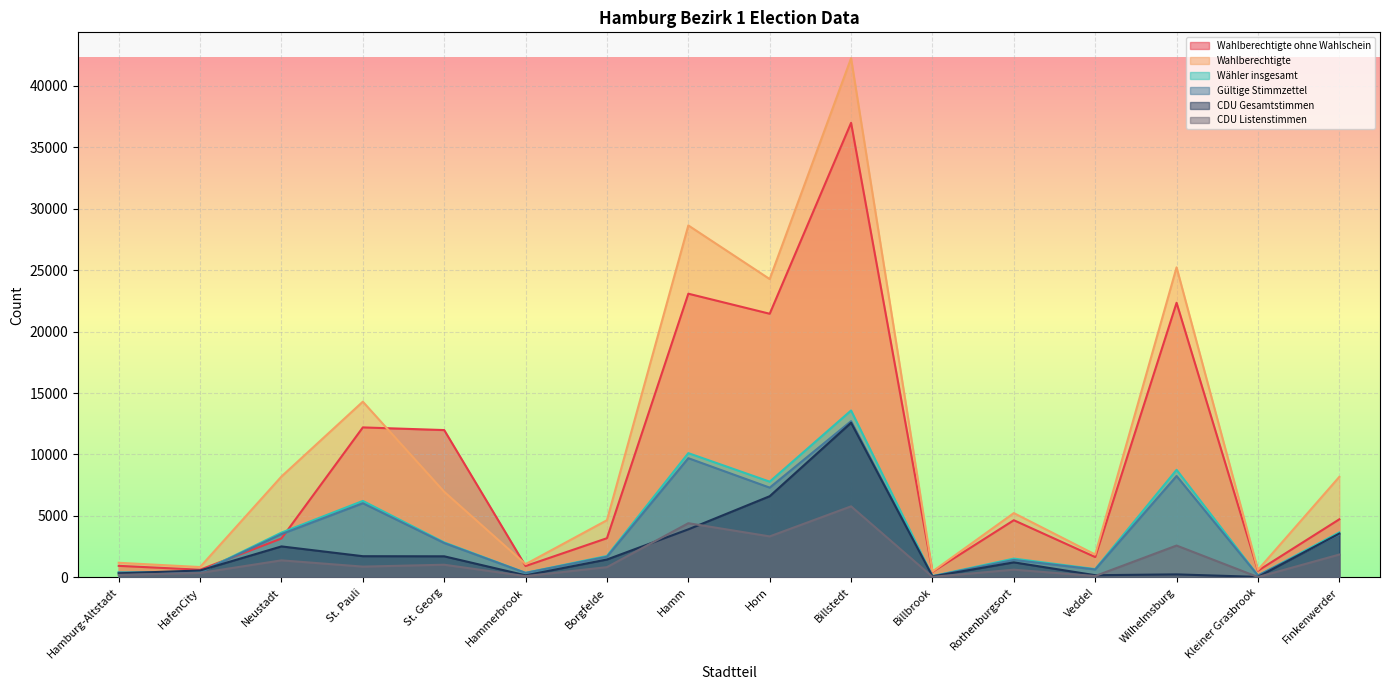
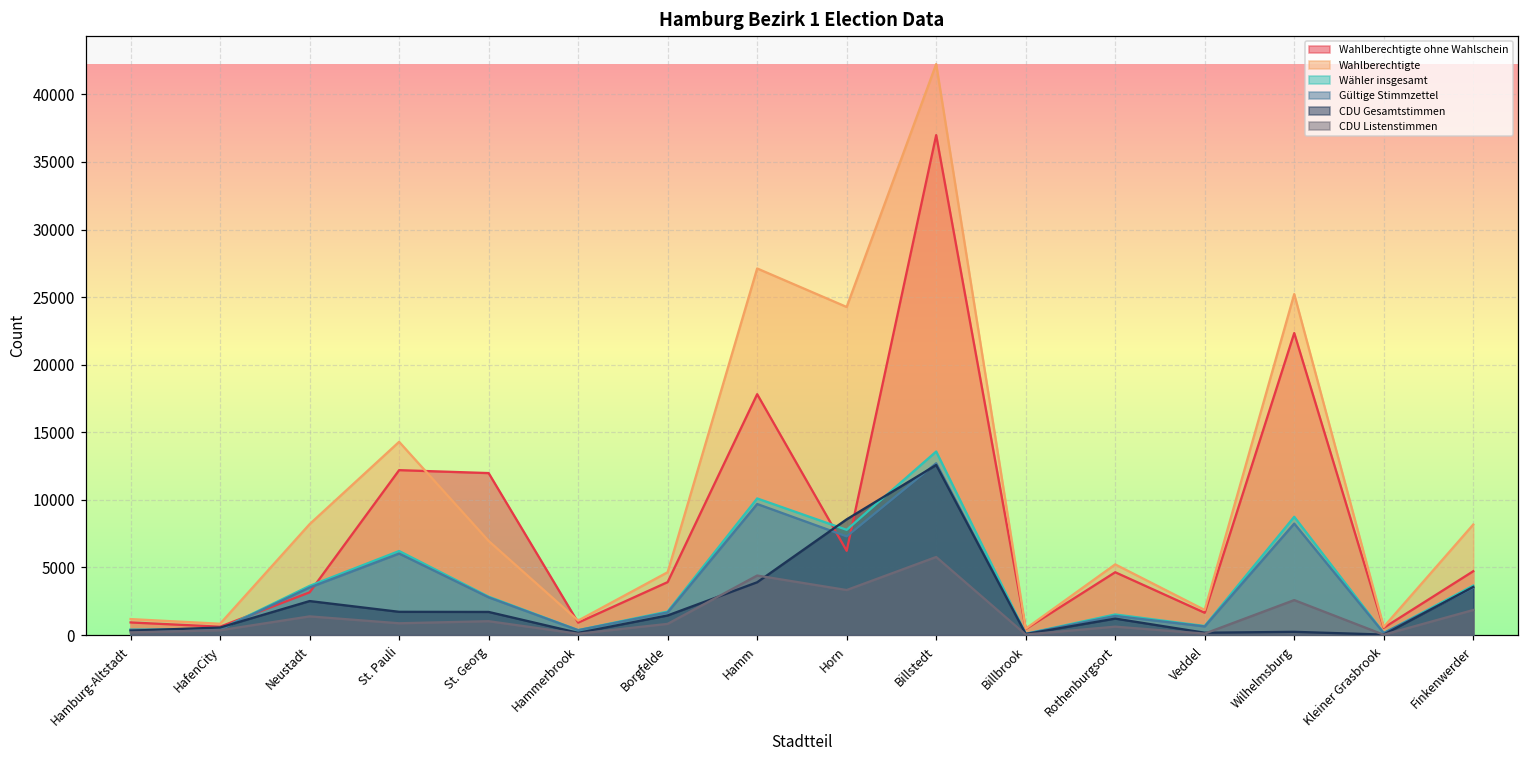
Wahlberechtigte ohne Wahlschein, Borgfelde: 3200 -> 3900
Wahlberechtigte ohne Wahlschein, Hamm: 23100 -> 17800
Wahlberechtigte, Hamm: 28600 -> 27100
Wahlberechtigte ohne Wahlschein, Horn: 21400 -> 6200
CDU Gesamtstimmen, Horn: 6600 -> 8600
